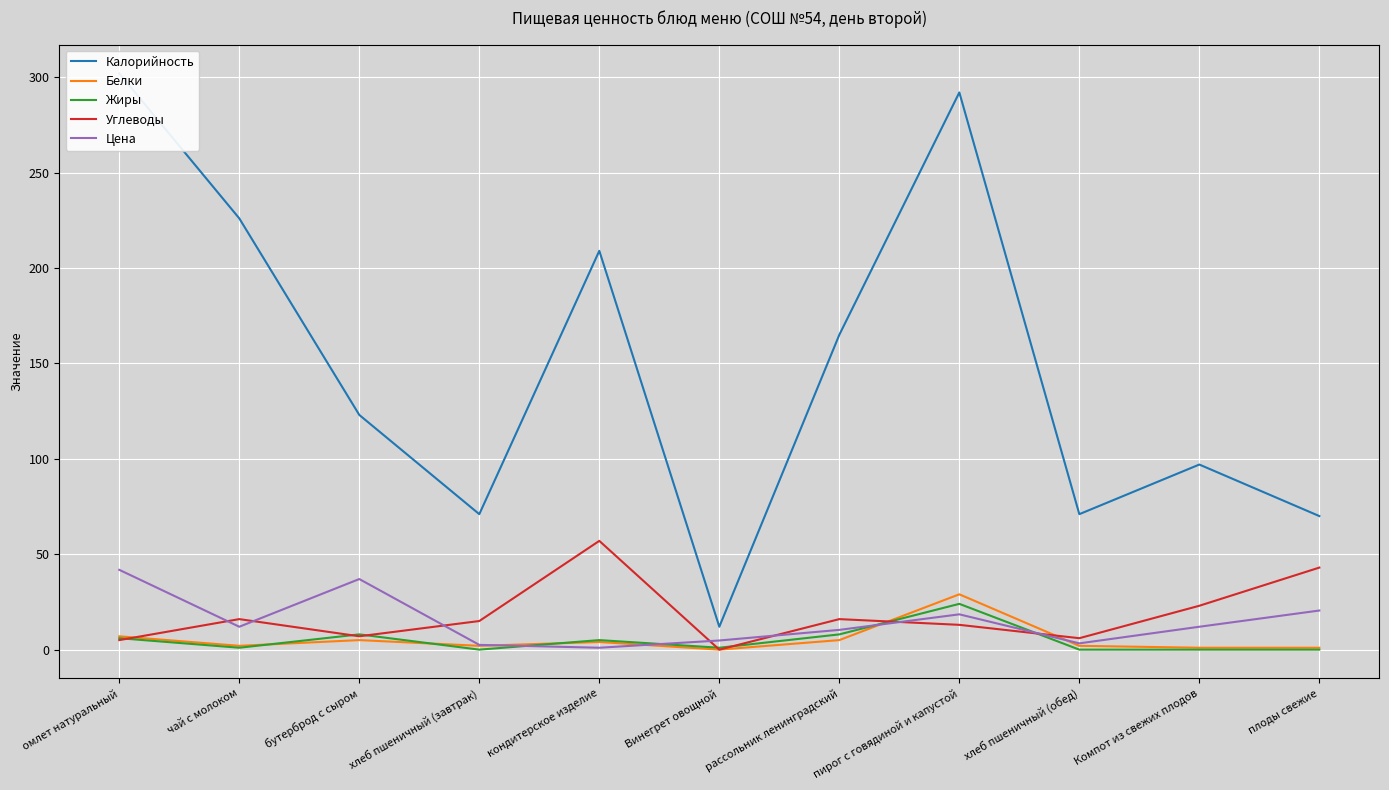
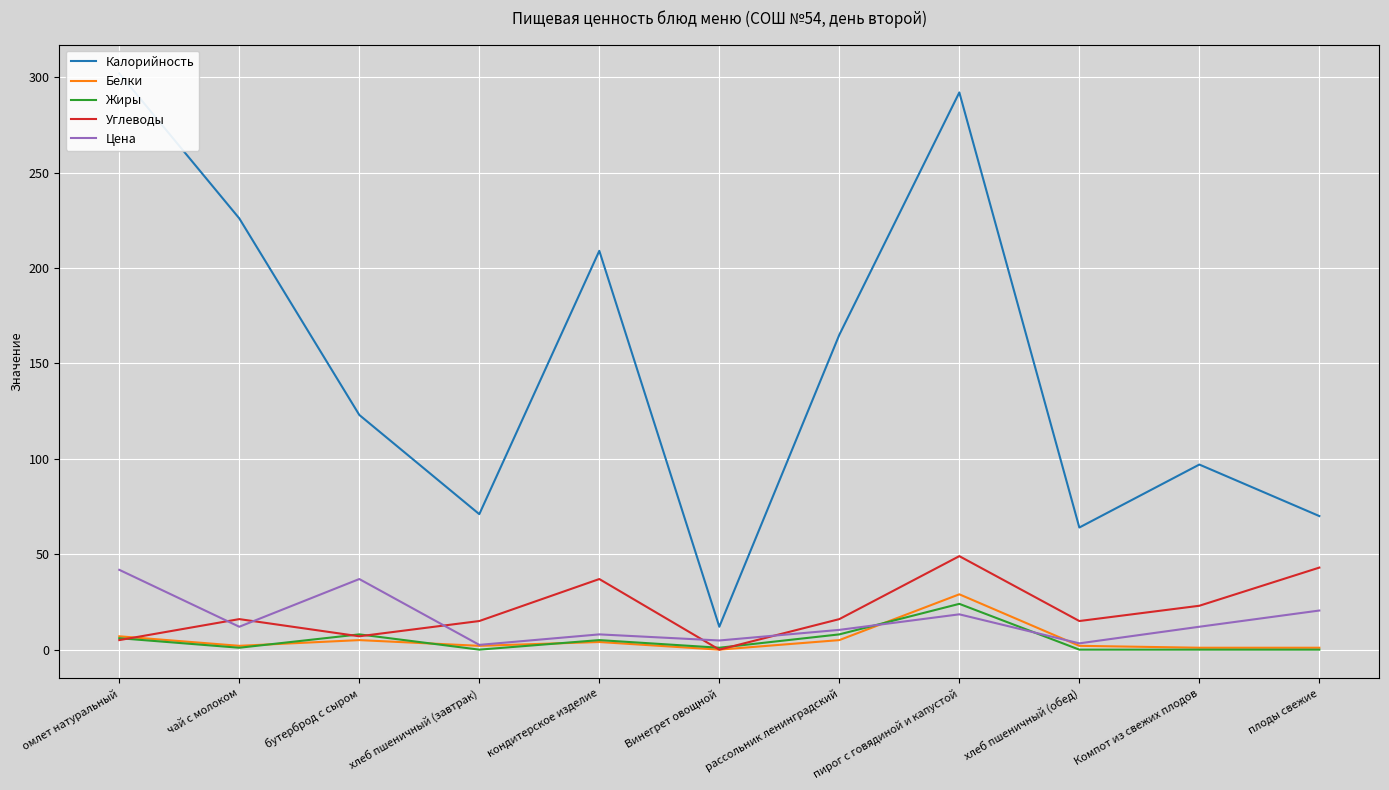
Углеводы, кондитерское изделие: 57 -> 37
Цена, кондитерское изделие: 1 -> 8
Углеводы, пирог с говядиной и капустой: 13 -> 49
Калорийность, хлеб пшеничный (обед): 71 -> 64
Углеводы, хлеб пшеничный (обед): 6 -> 15
